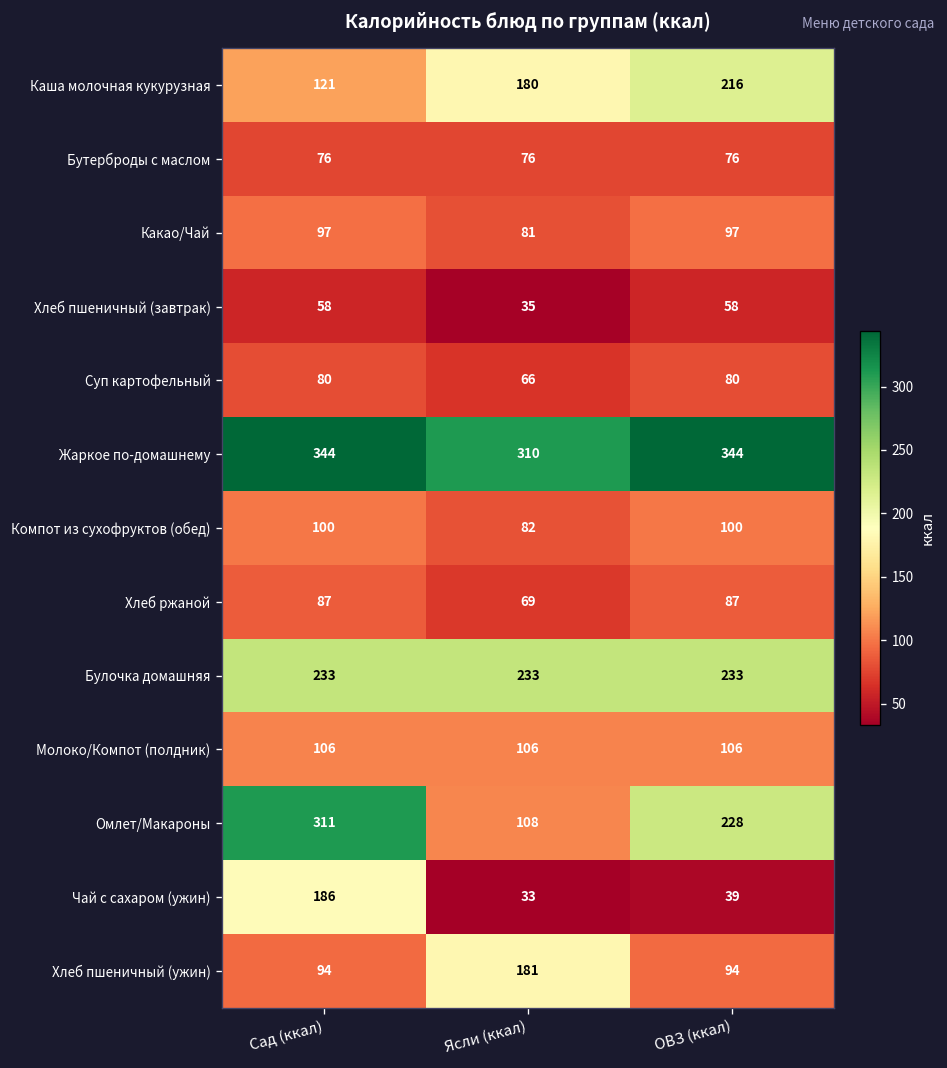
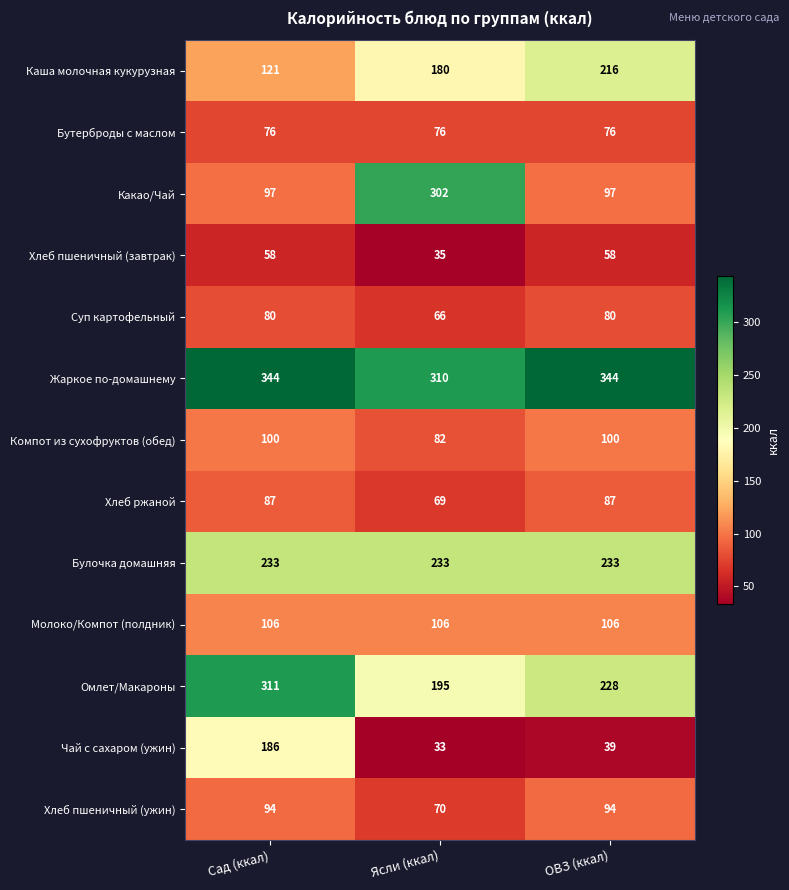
Какао/Чай, Ясли (ккал): 81 -> 302
Омлет/Макароны, Ясли (ккал): 108 -> 195
Хлеб пшеничный (ужин), Ясли (ккал): 181 -> 70
